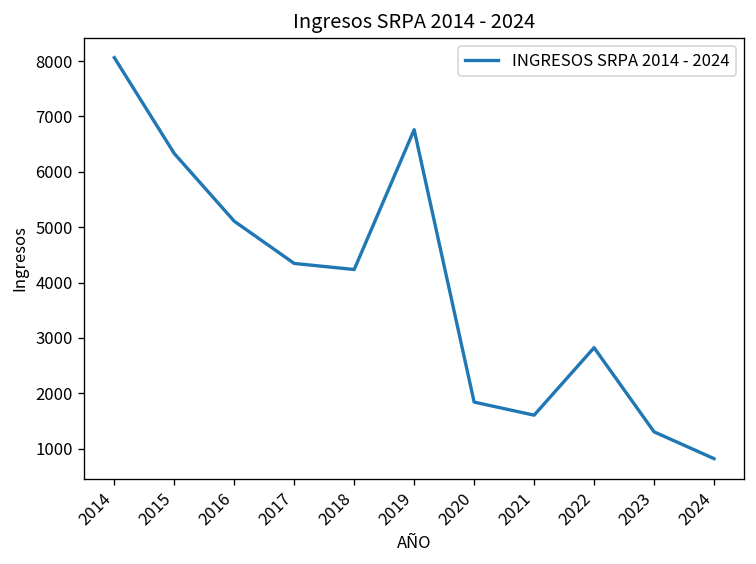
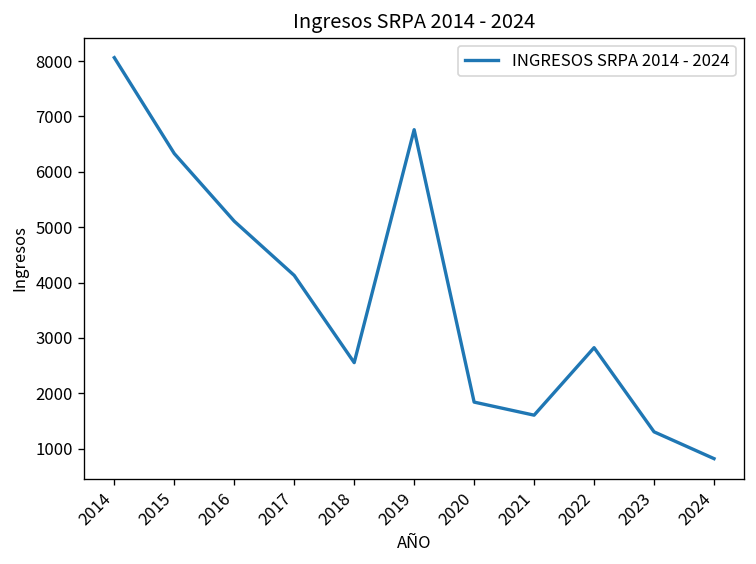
2017: 4300 -> 4100
2018: 4200 -> 2600
